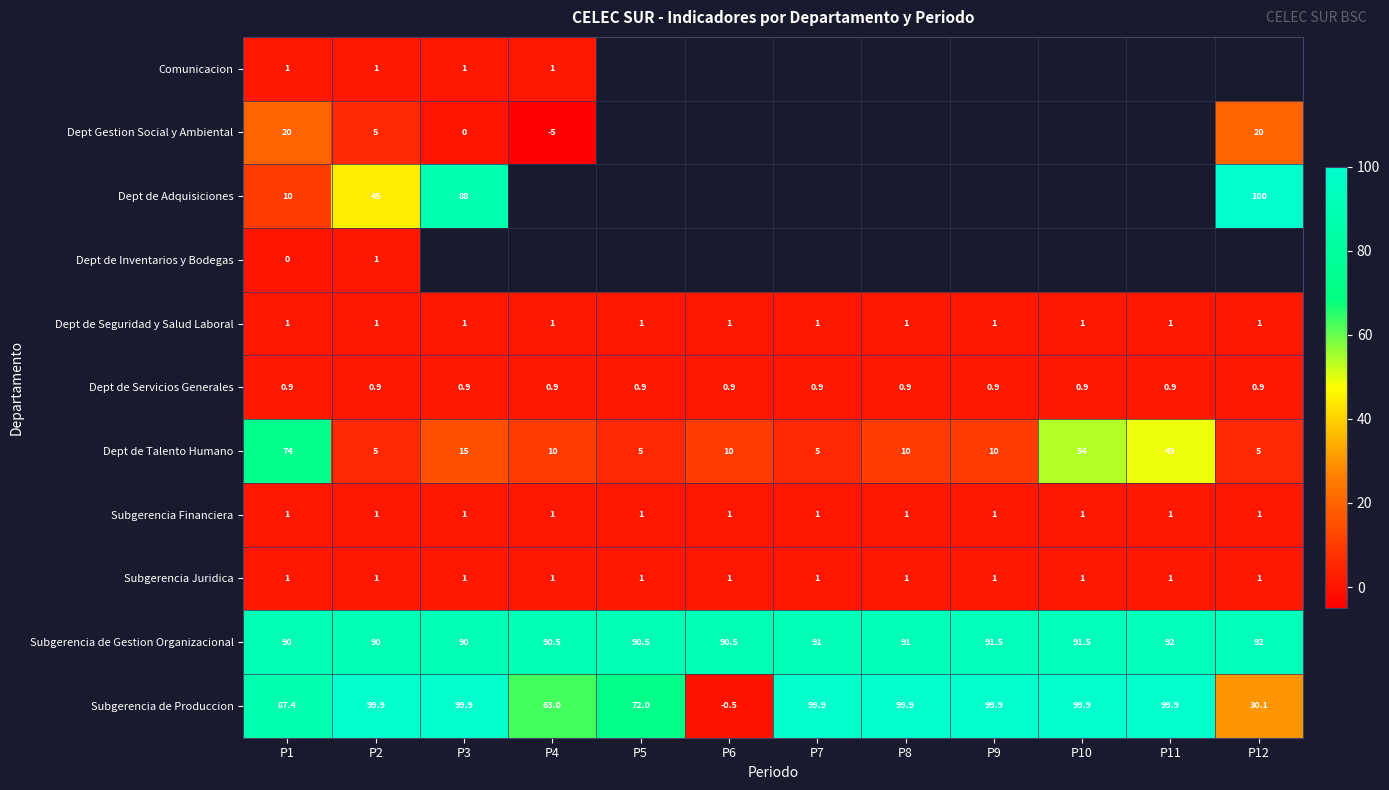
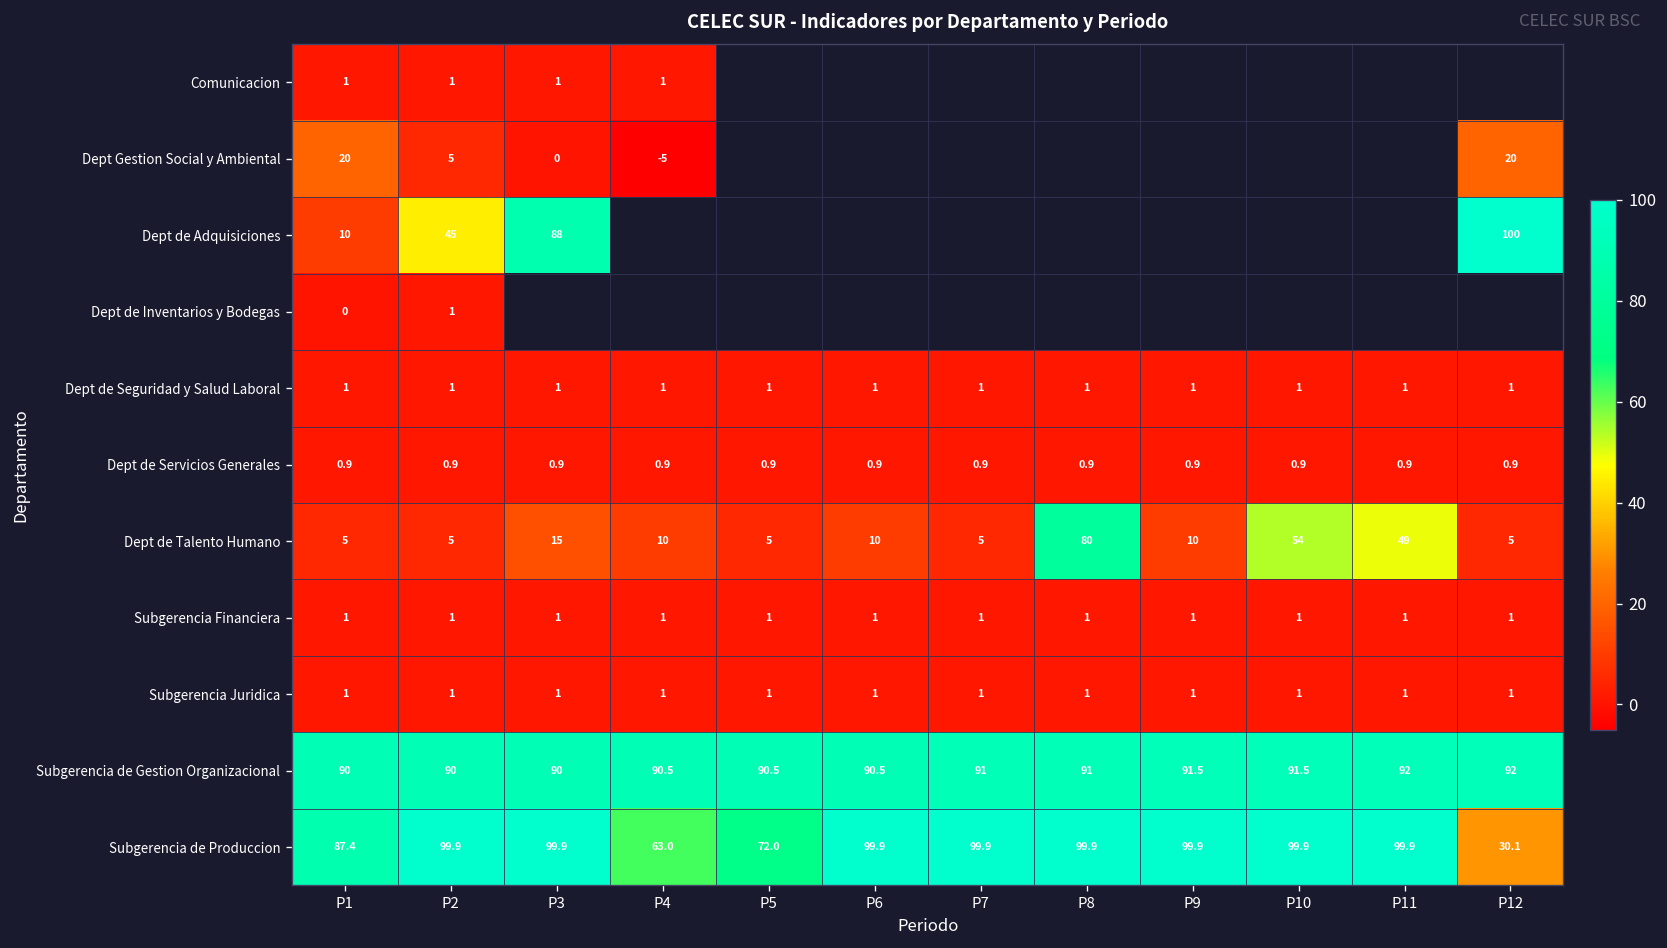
Dept de Talento Humano, P1: 74 -> 5
Dept de Talento Humano, P8: 10 -> 80
Subgerencia de Produccion, P6: -0.5 -> 99.9
